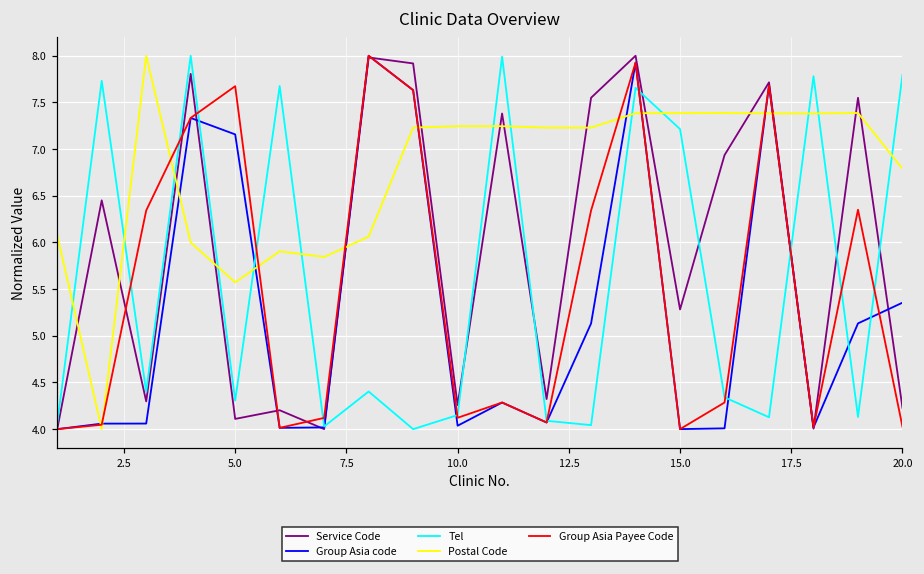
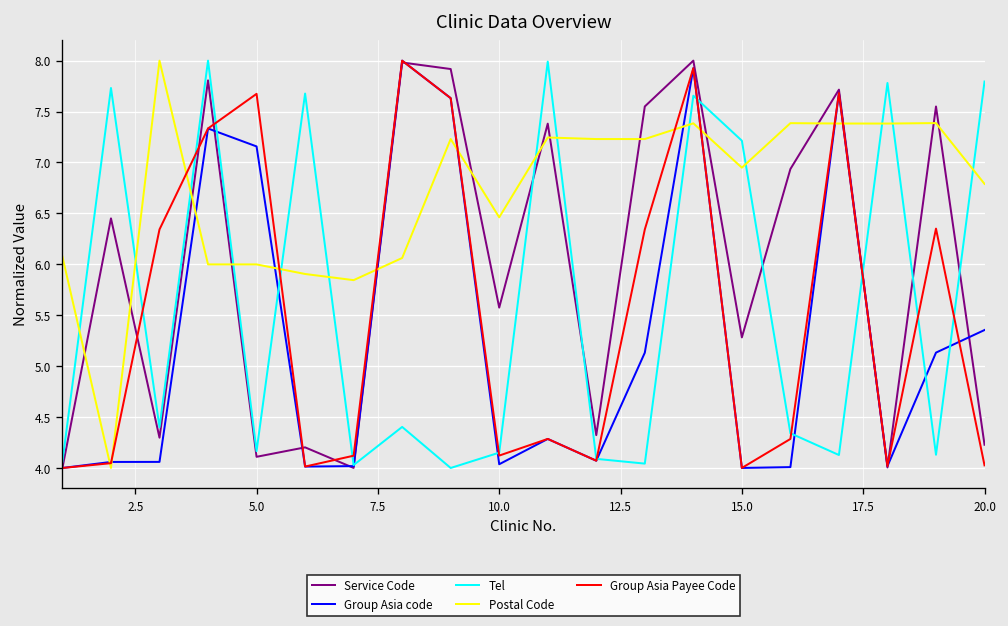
Tel, 5.0: 4.3 -> 4.2
Postal Code, 5.0: 5.6 -> 6.0
Service Code, 10.0: 4.3 -> 5.6
Postal Code, 10.0: 7.2 -> 6.5
Postal Code, 15.0: 7.4 -> 6.9
